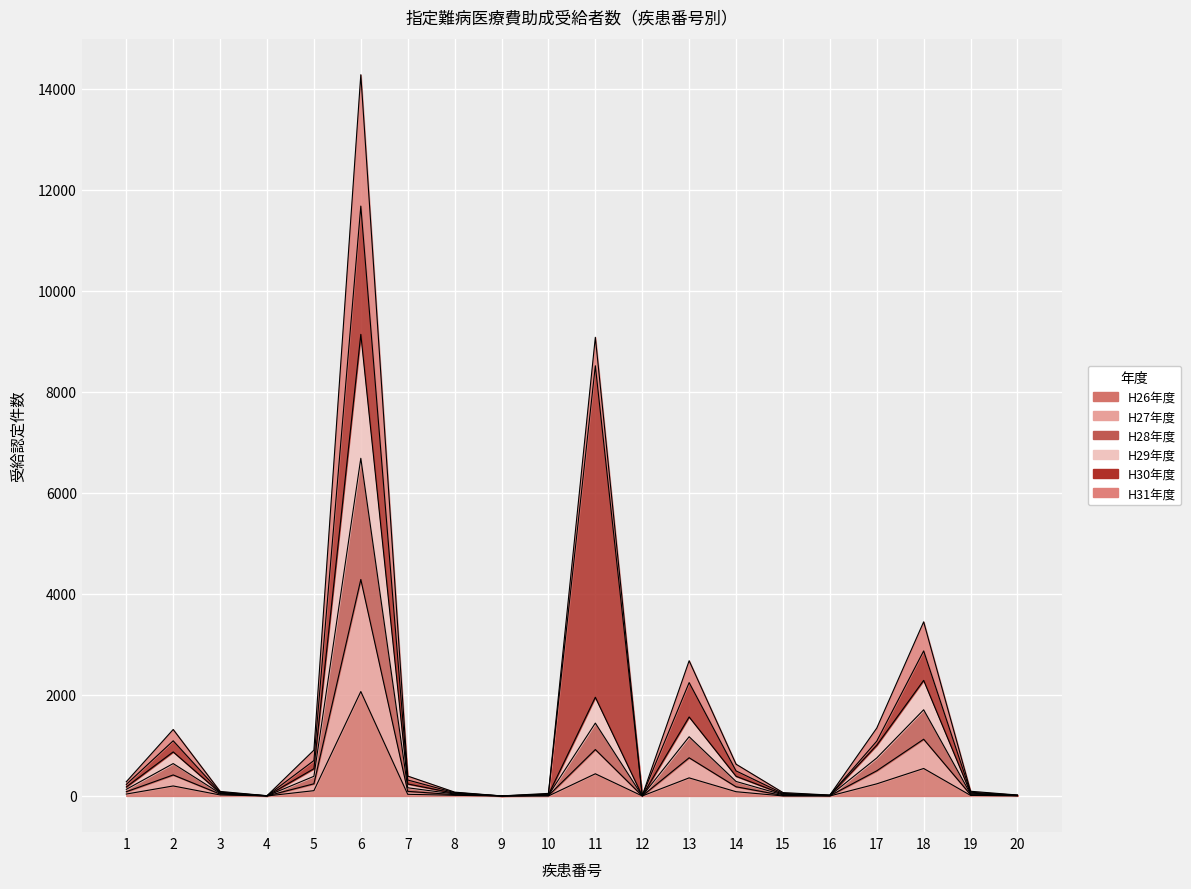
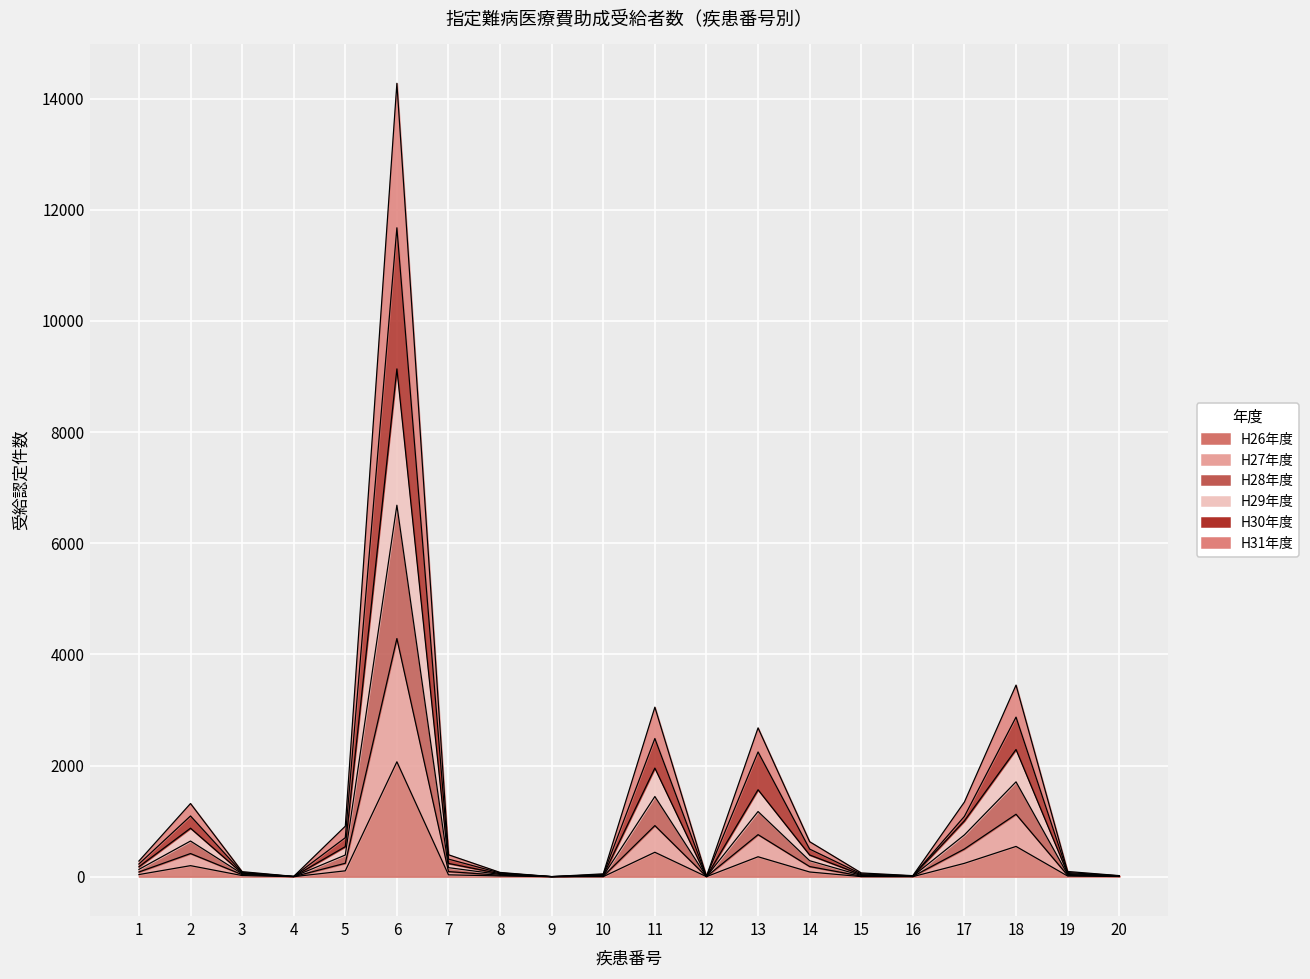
H30年度, 11: 6600 -> 500
